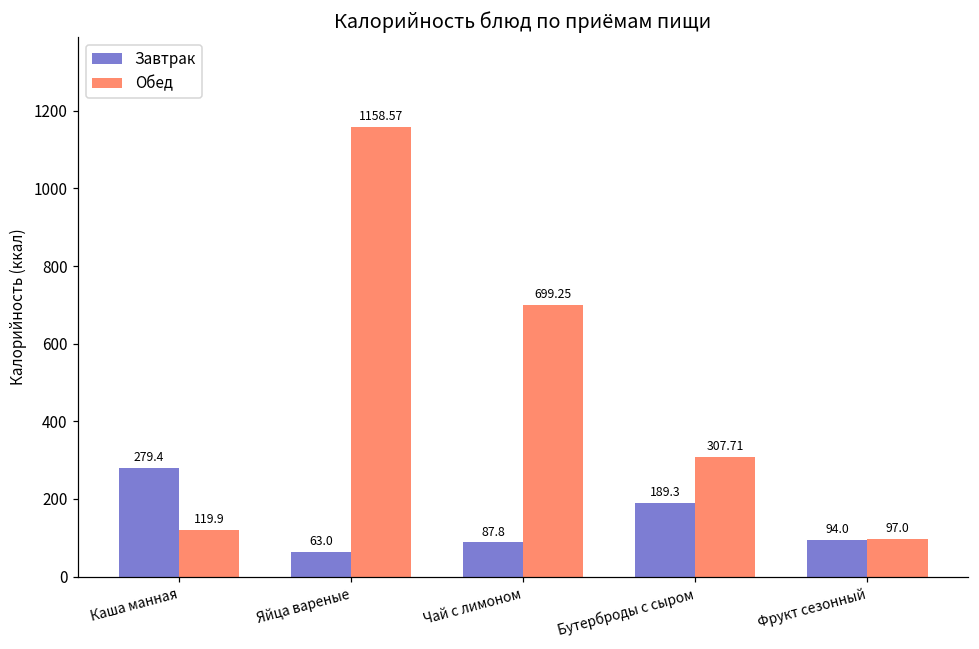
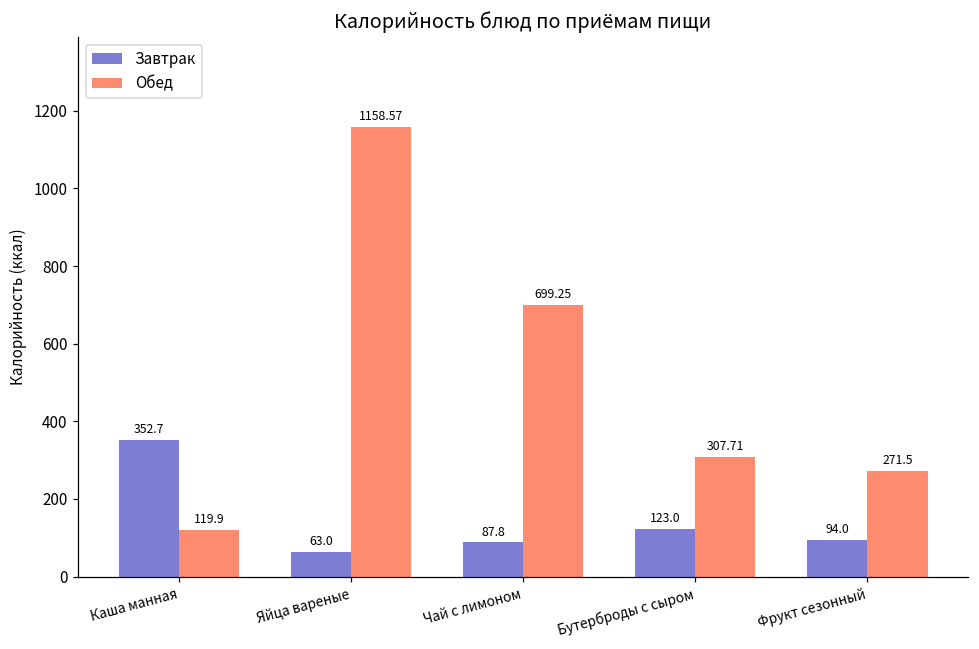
Завтрак, Каша манная: 279.4 -> 352.7
Завтрак, Бутерброды с сыром: 189.3 -> 123.0
Обед, Фрукт сезонный: 97.0 -> 271.5
